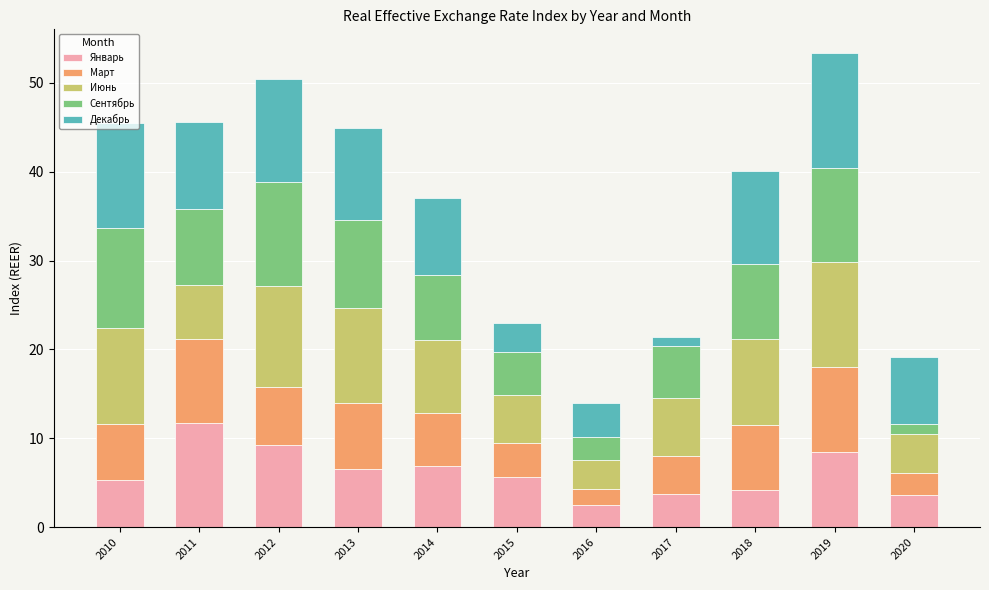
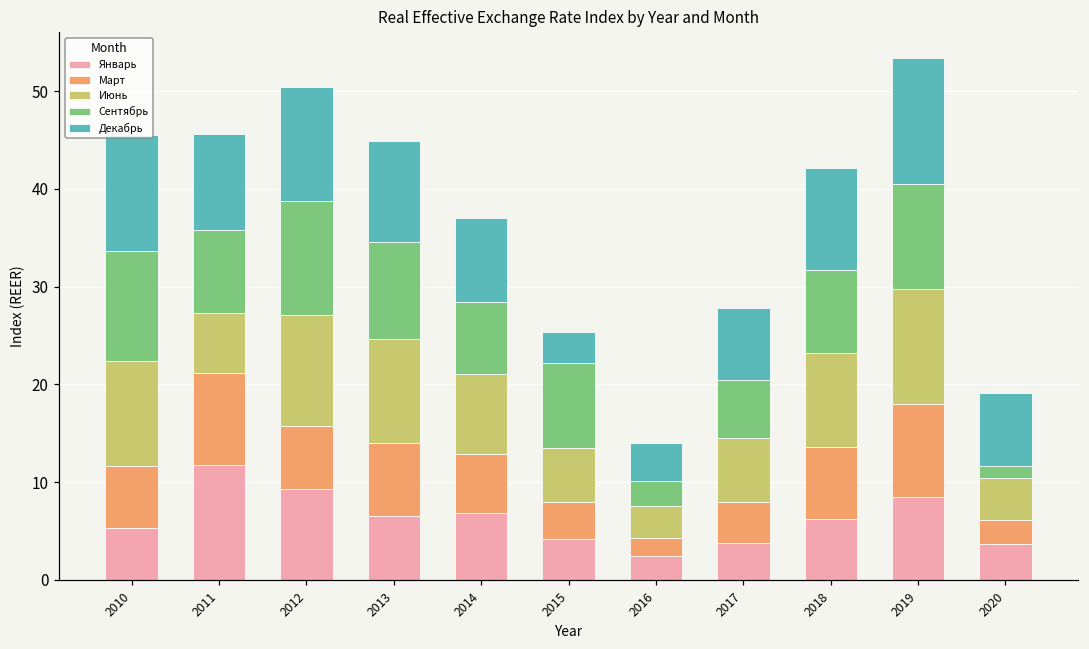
Январь, 2015: 6 -> 4
Сентябрь, 2015: 5 -> 9
Декабрь, 2017: 1 -> 7
Январь, 2018: 4 -> 6
